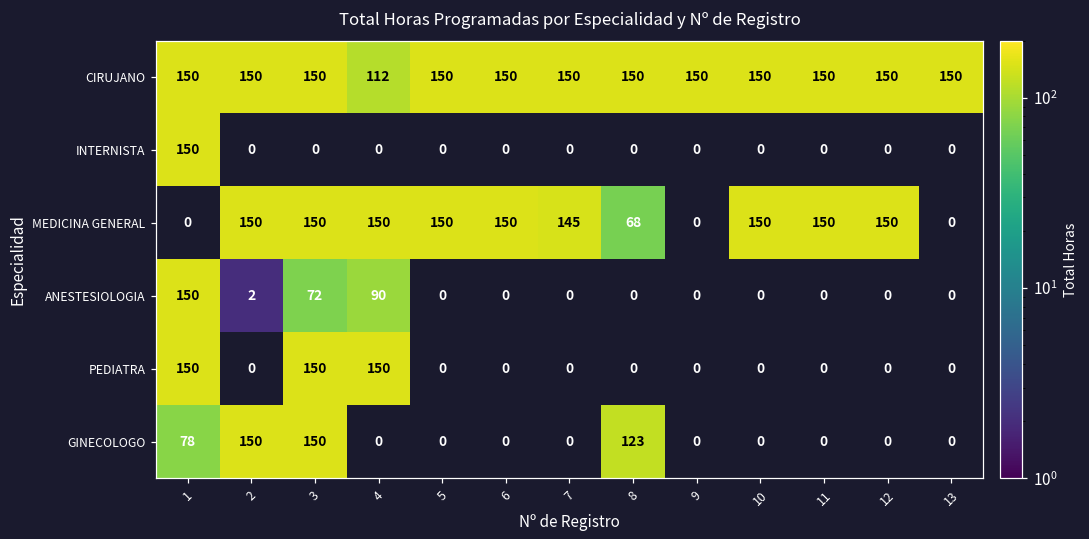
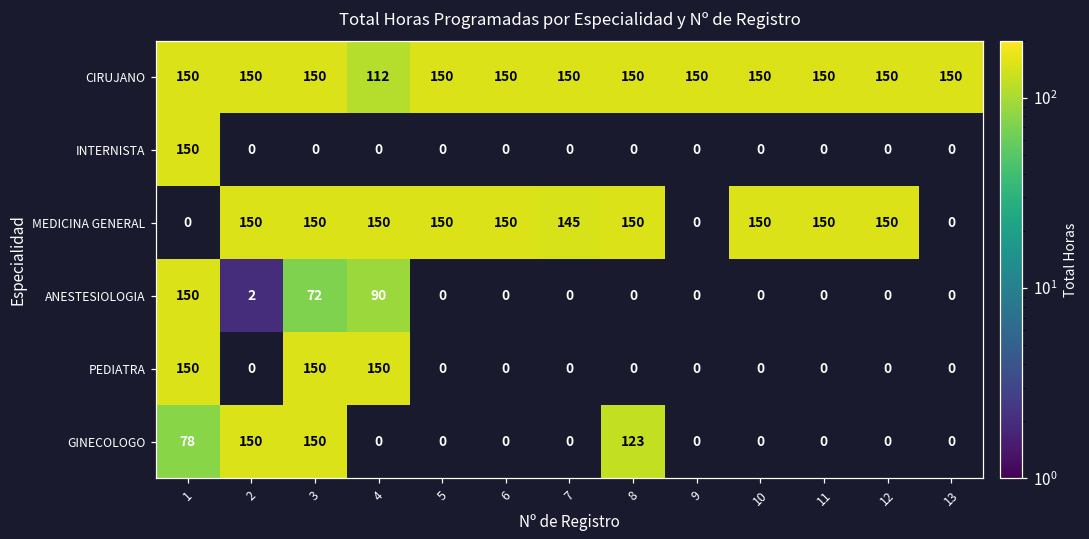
MEDICINA GENERAL, 8: 68 -> 150
